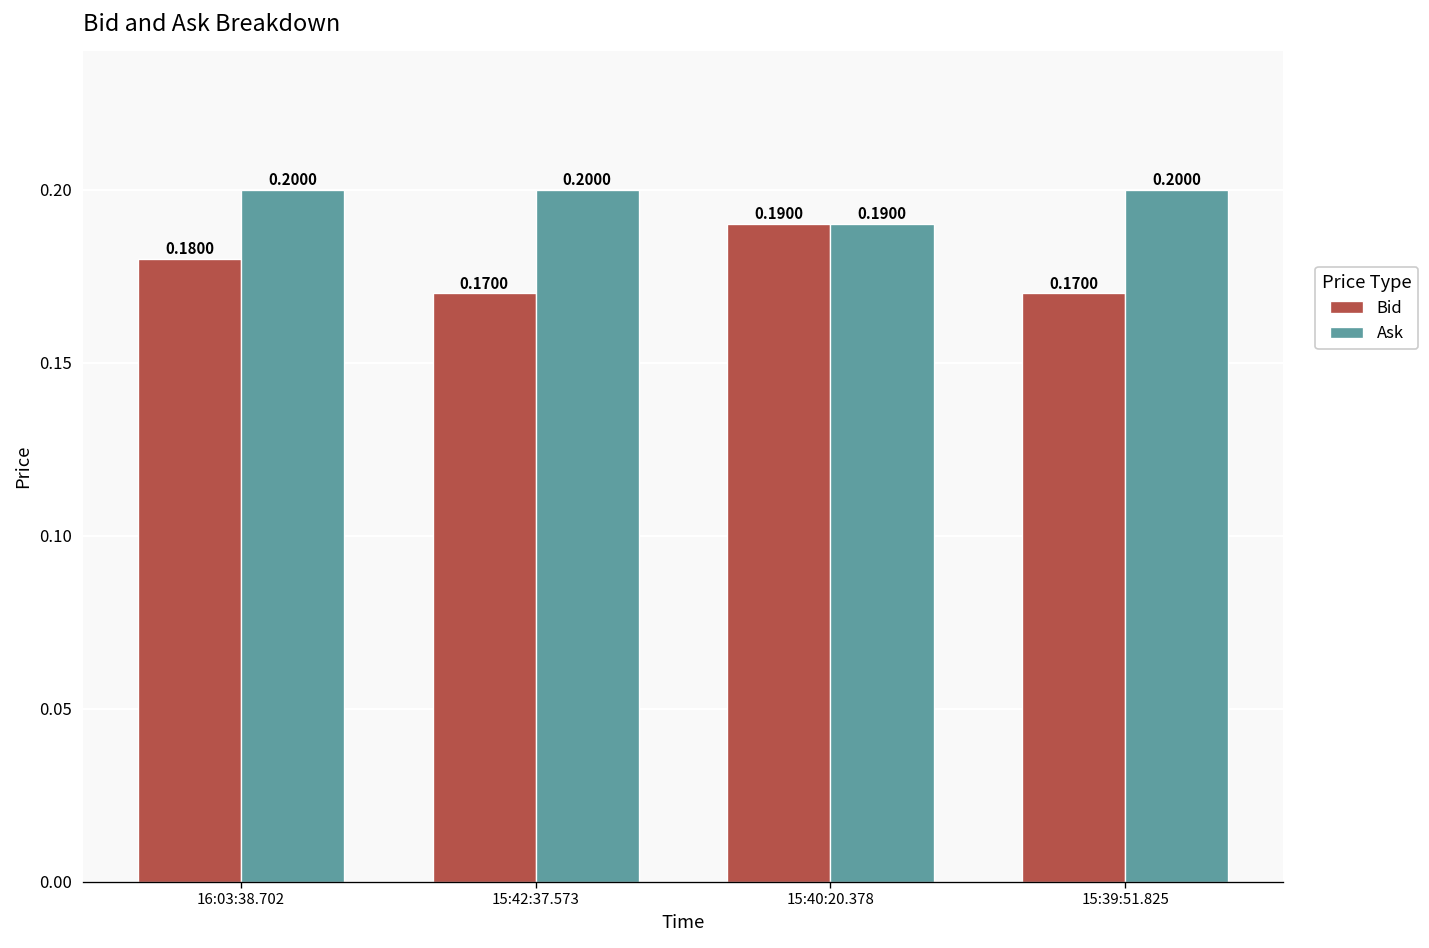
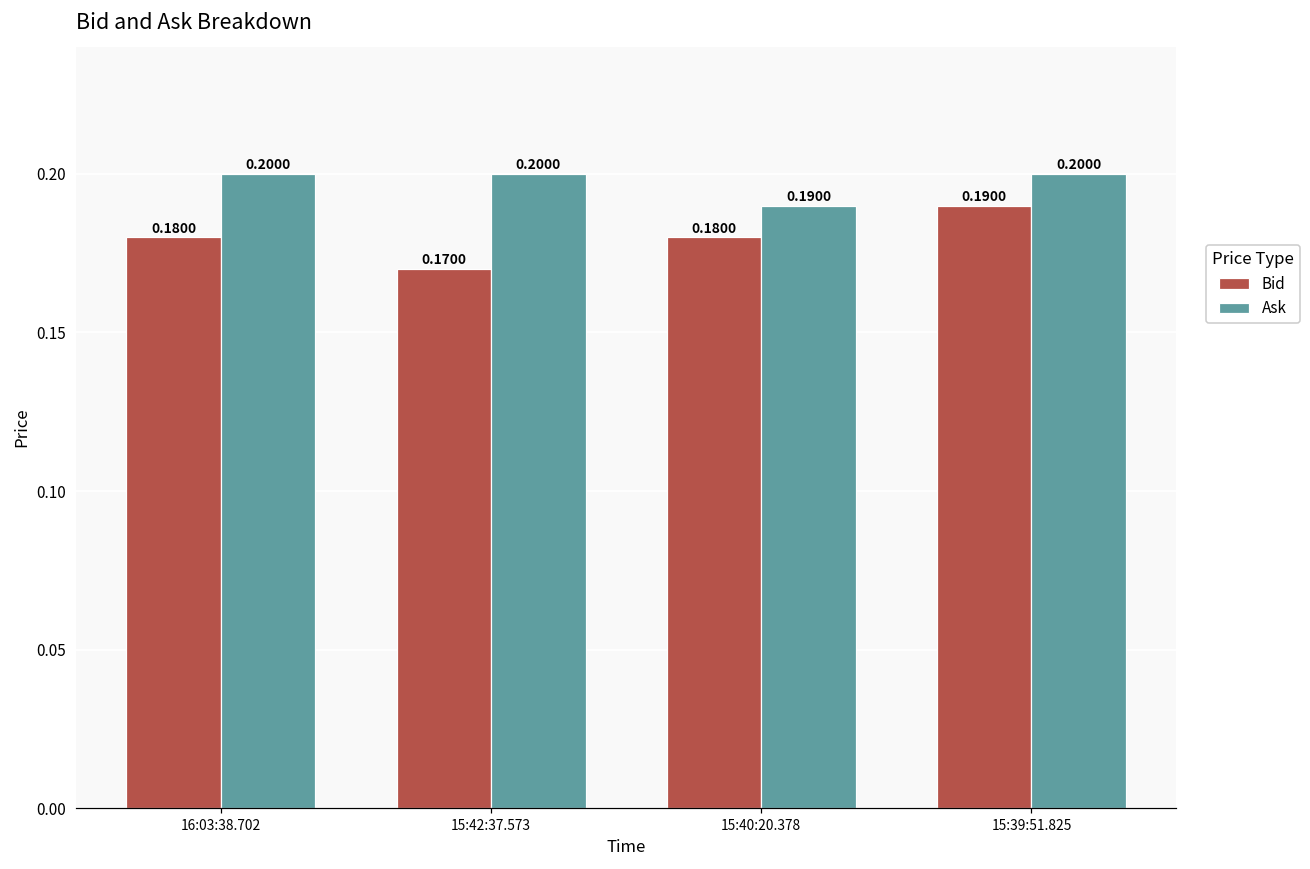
Bid, 15:40:20.378: 0.1900 -> 0.1800
Bid, 15:39:51.825: 0.1700 -> 0.1900
